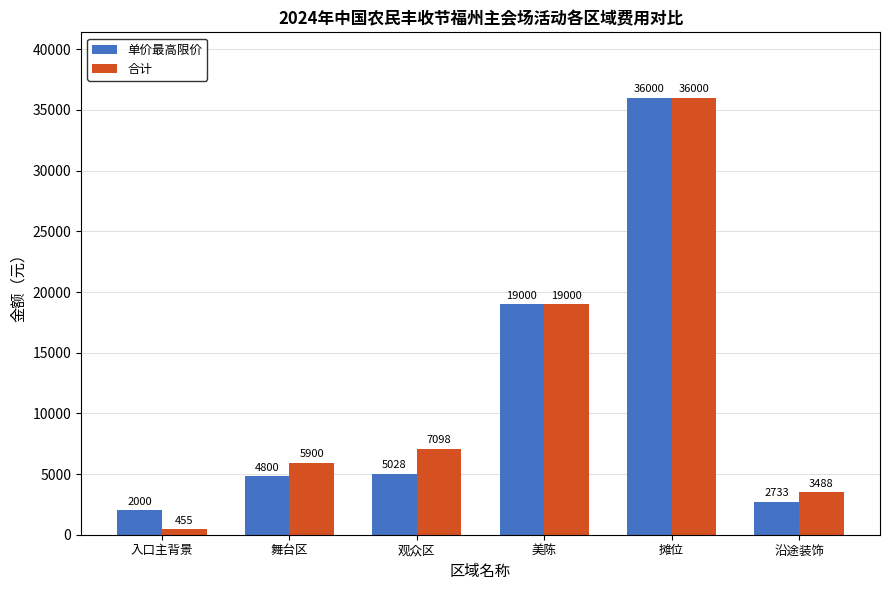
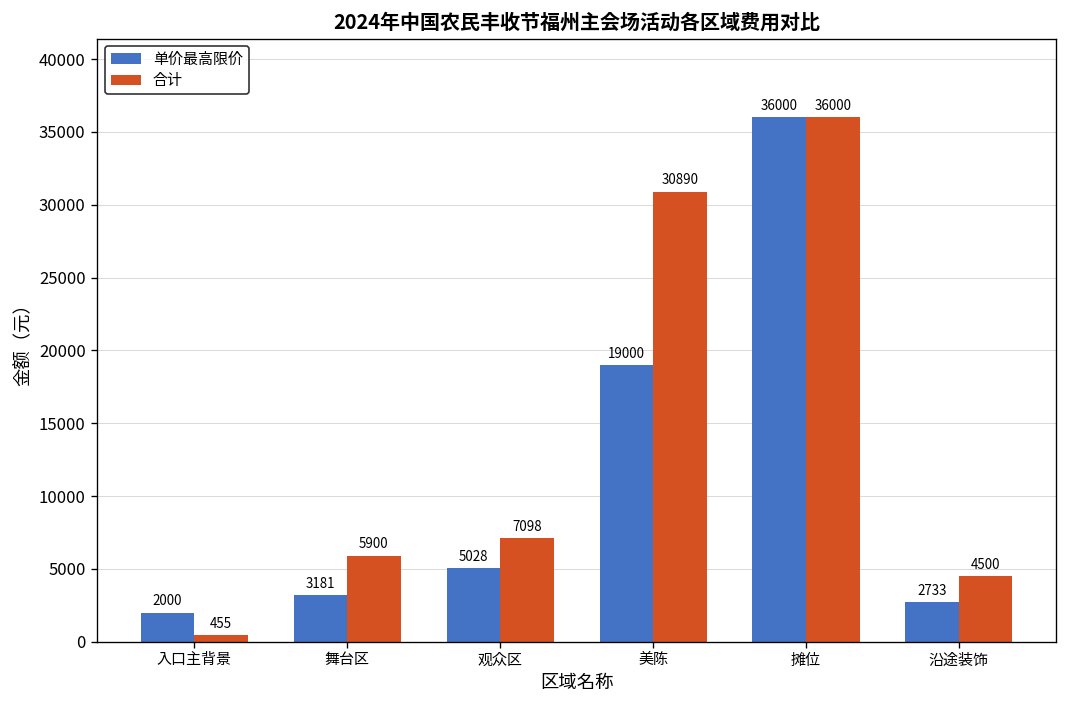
单价最高限价, 舞台区: 4800 -> 3181
合计, 美陈: 19000 -> 30890
合计, 沿途装饰: 3488 -> 4500
